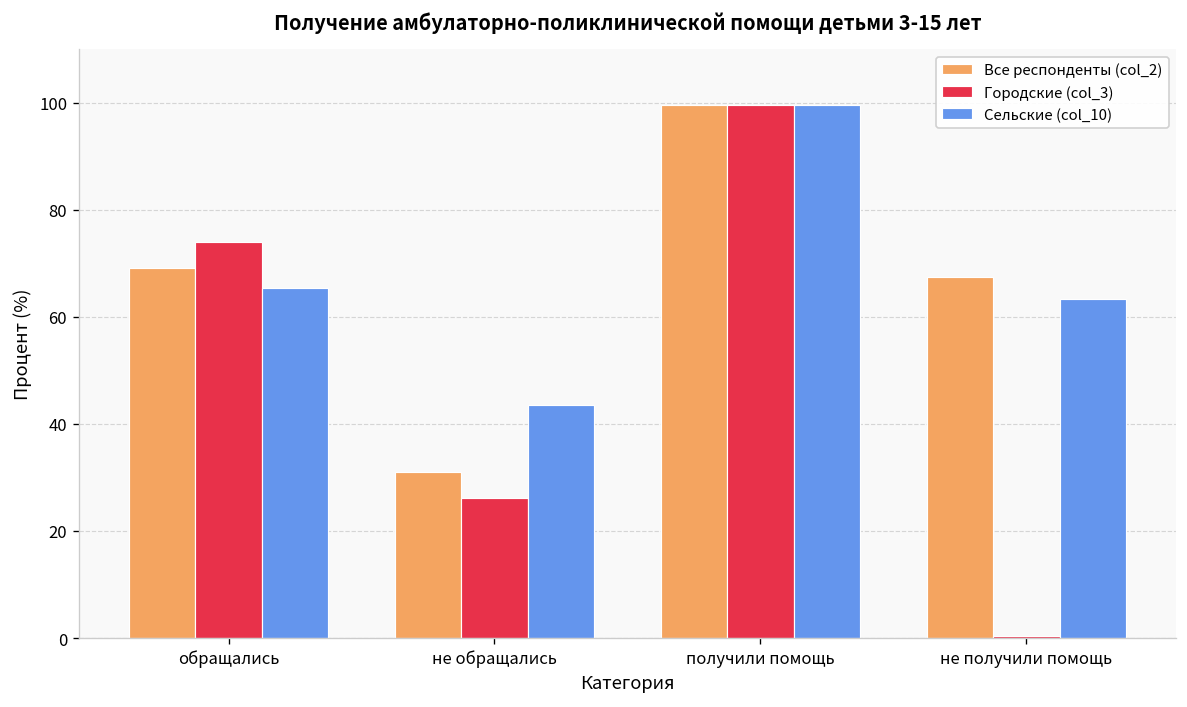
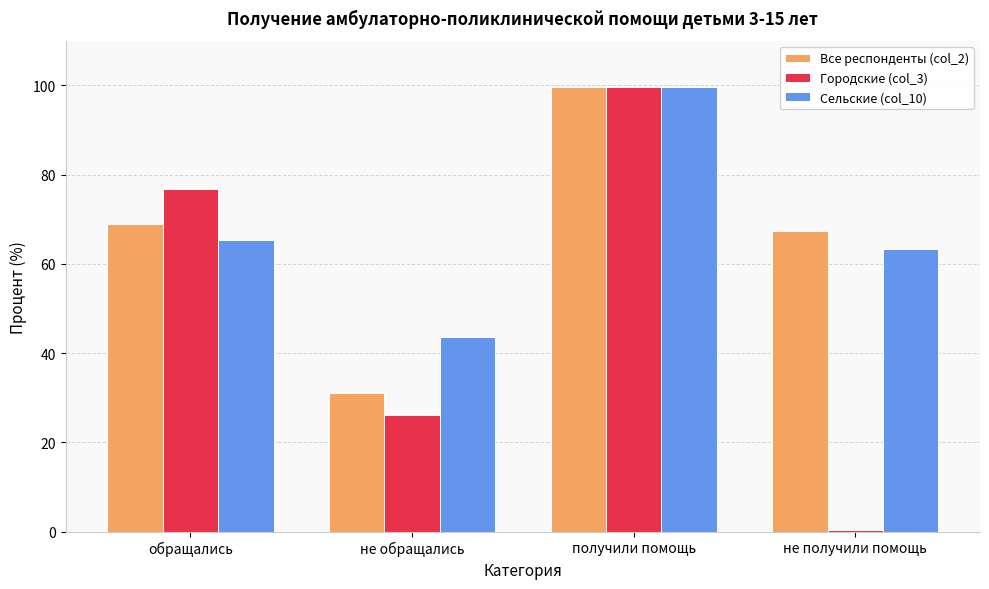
Городские (col_3), обращались: 74 -> 77
